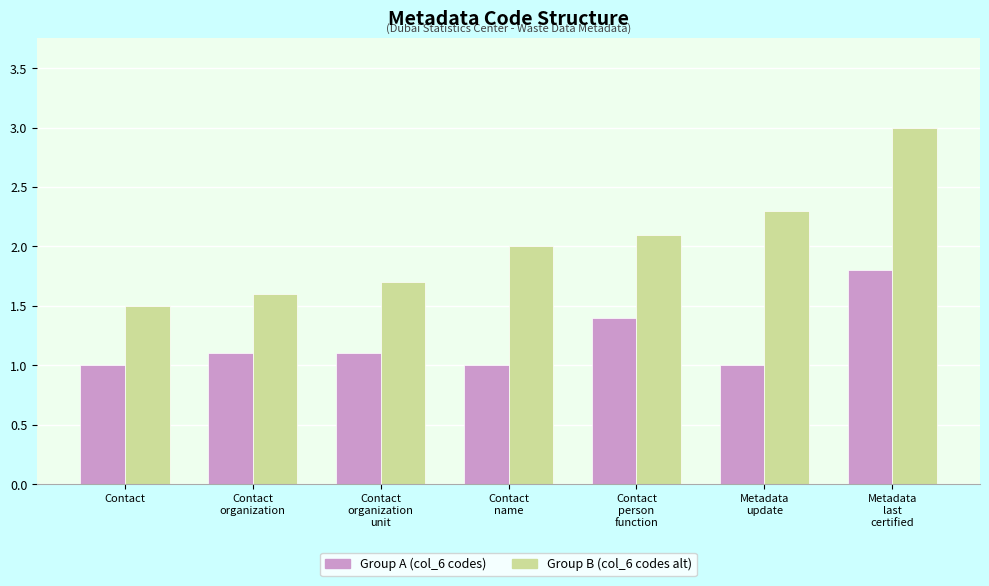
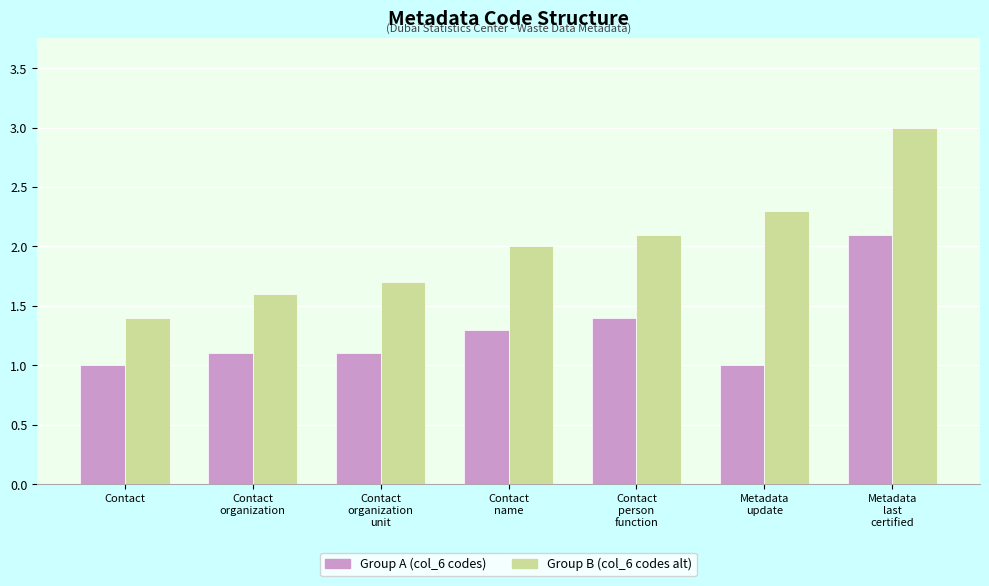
Group B (col_6 codes alt), Contact: 1.5 -> 1.4
Group A (col_6 codes), Contact name: 1.0 -> 1.3
Group A (col_6 codes), Metadata last certified: 1.8 -> 2.1
